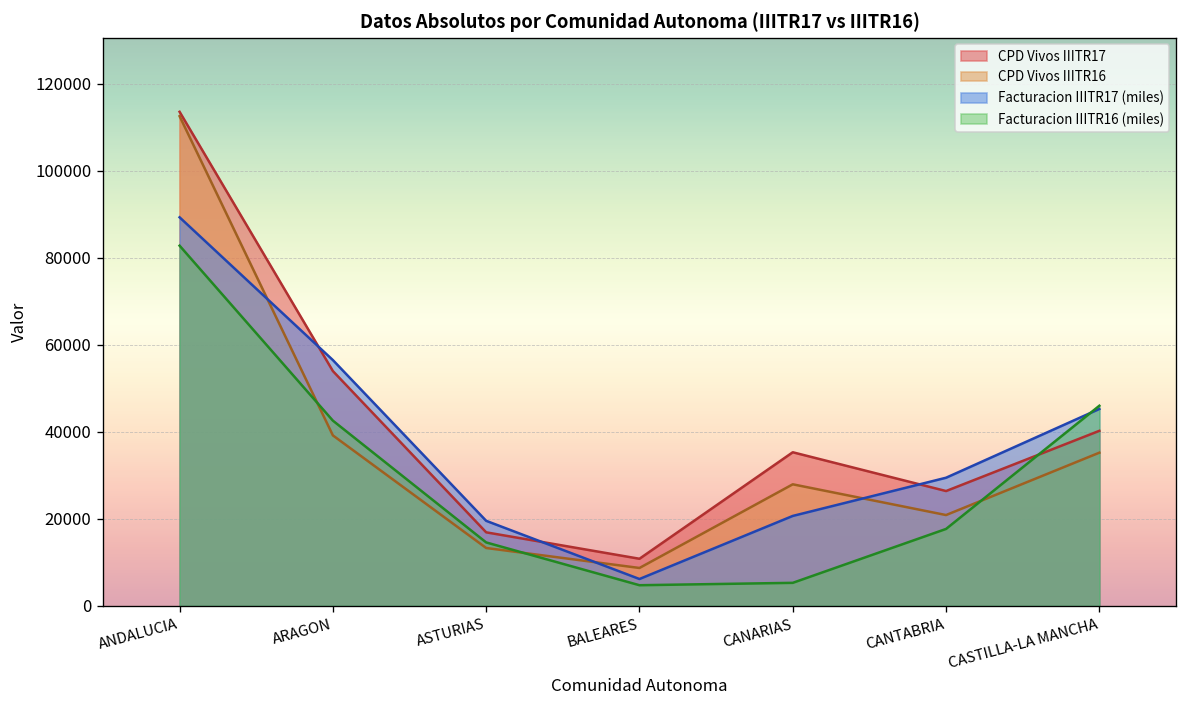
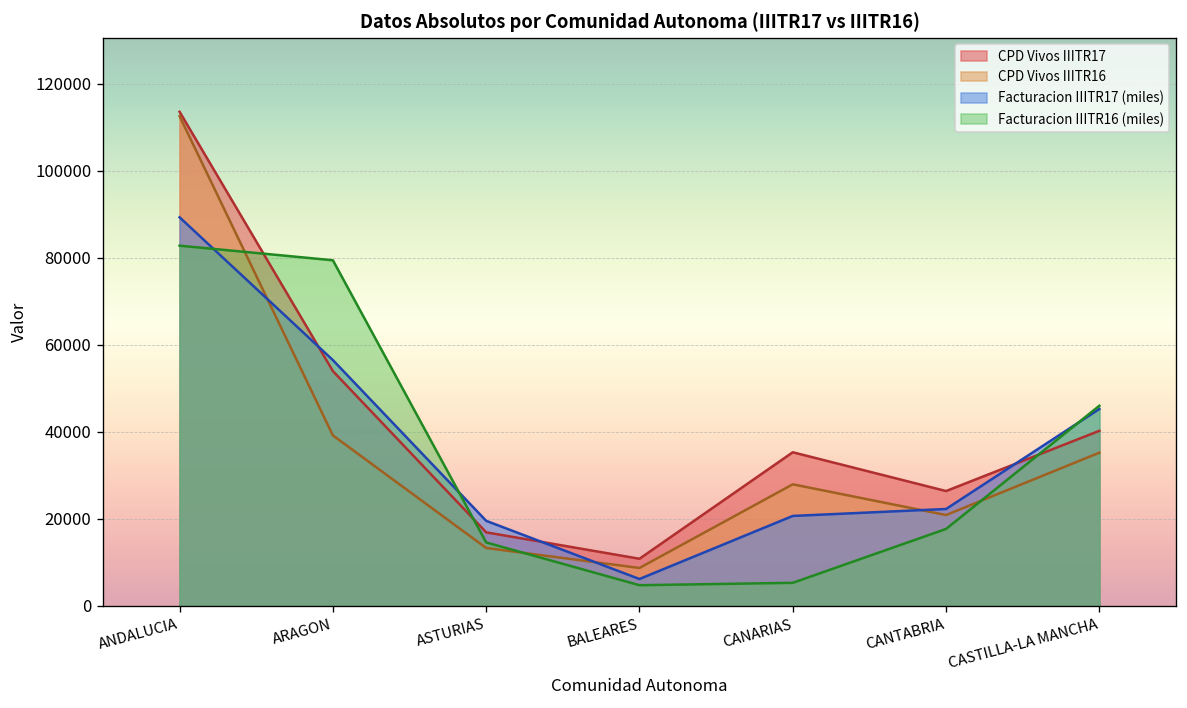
Facturacion IIITR16 (miles), ARAGON: 43000 -> 79000
Facturacion IIITR17 (miles), CANTABRIA: 29000 -> 22000
